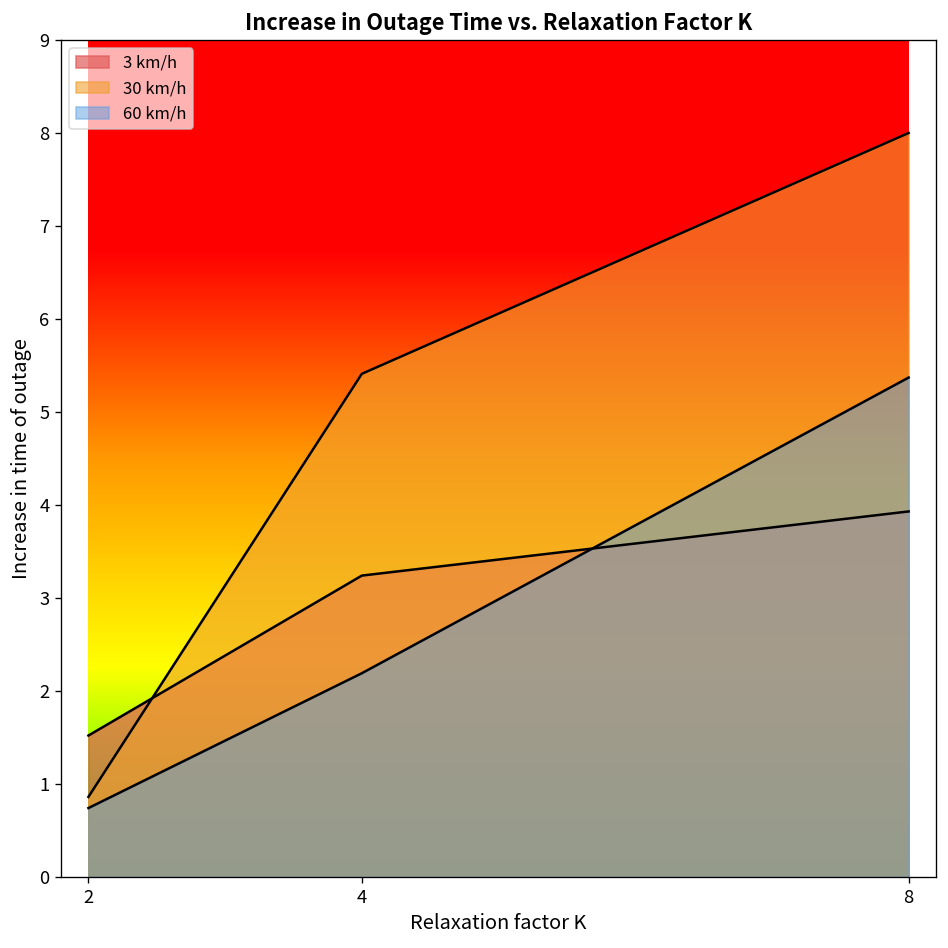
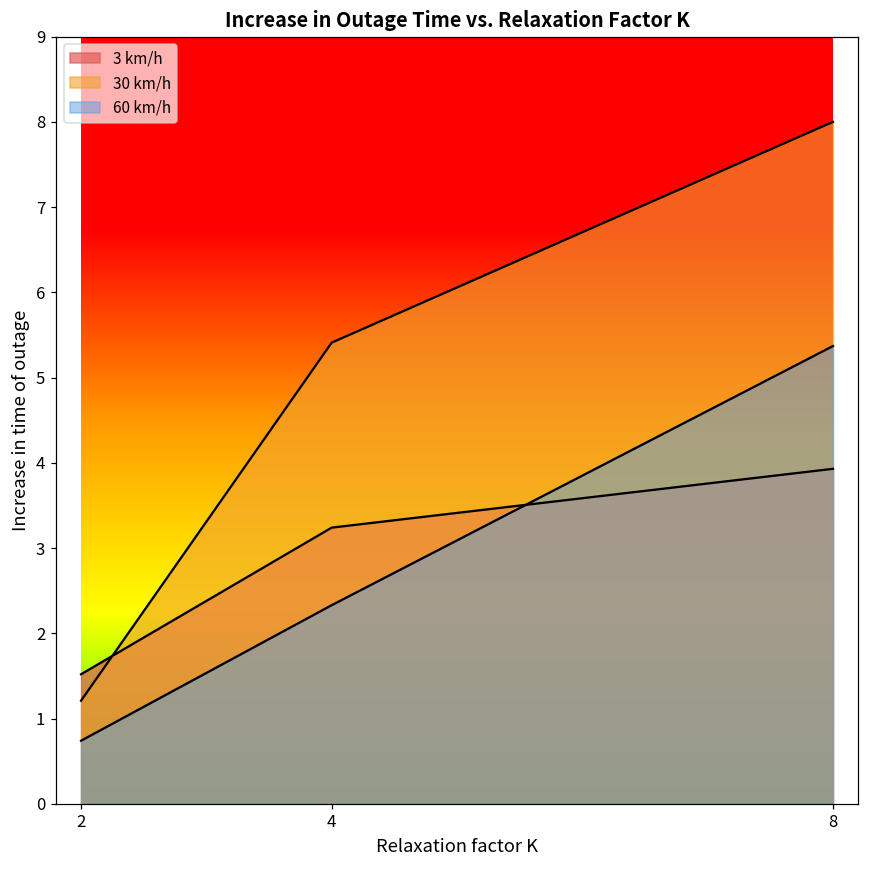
30 km/h, 2: 0.9 -> 1.2
60 km/h, 4: 2.2 -> 2.3
